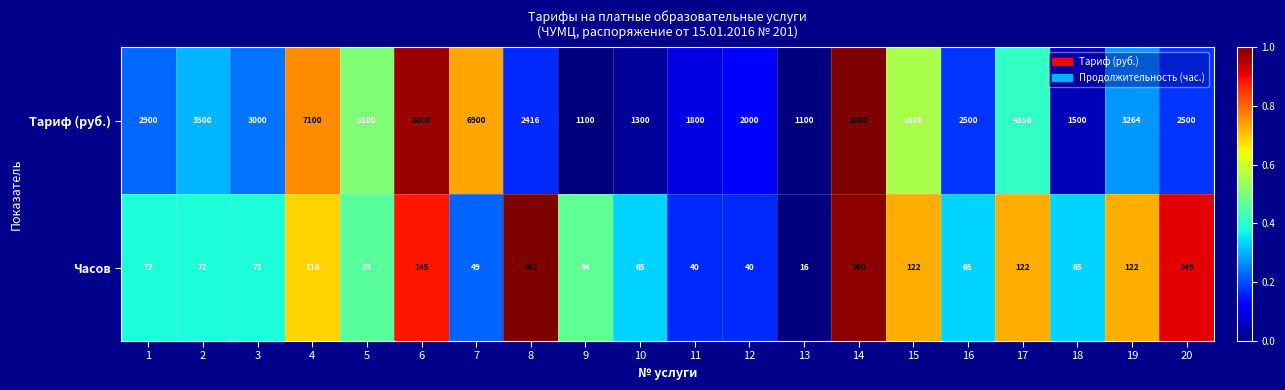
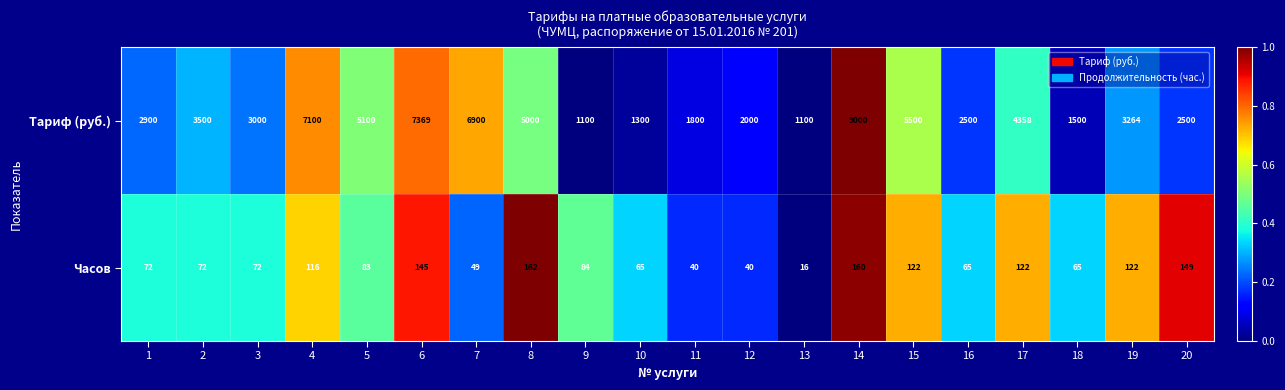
Тариф (руб.), 6: 8800 -> 7369
Тариф (руб.), 8: 2416 -> 5000
